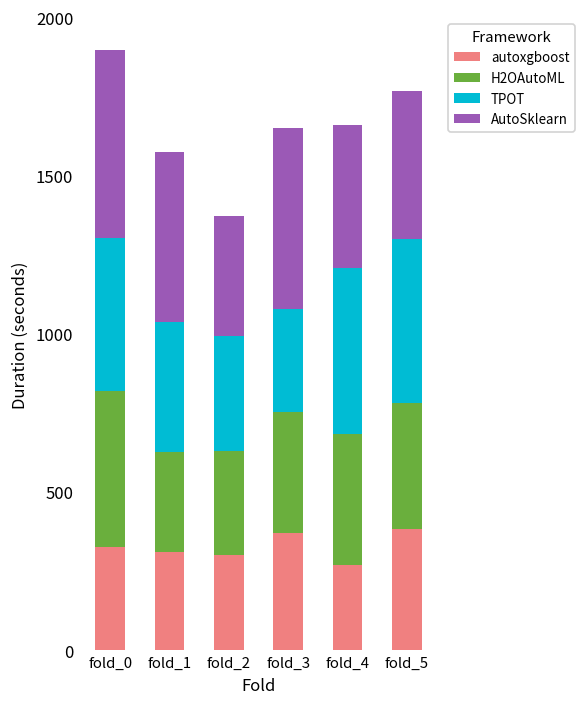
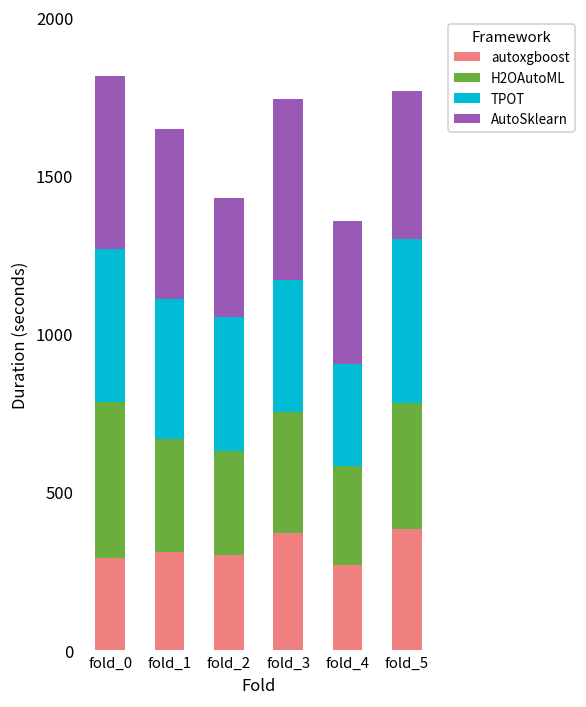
autoxgboost, fold_0: 330 -> 290
AutoSklearn, fold_0: 590 -> 550
H2OAutoML, fold_1: 320 -> 360
TPOT, fold_1: 410 -> 440
TPOT, fold_2: 360 -> 420
TPOT, fold_3: 330 -> 420
H2OAutoML, fold_4: 420 -> 310
TPOT, fold_4: 530 -> 320
